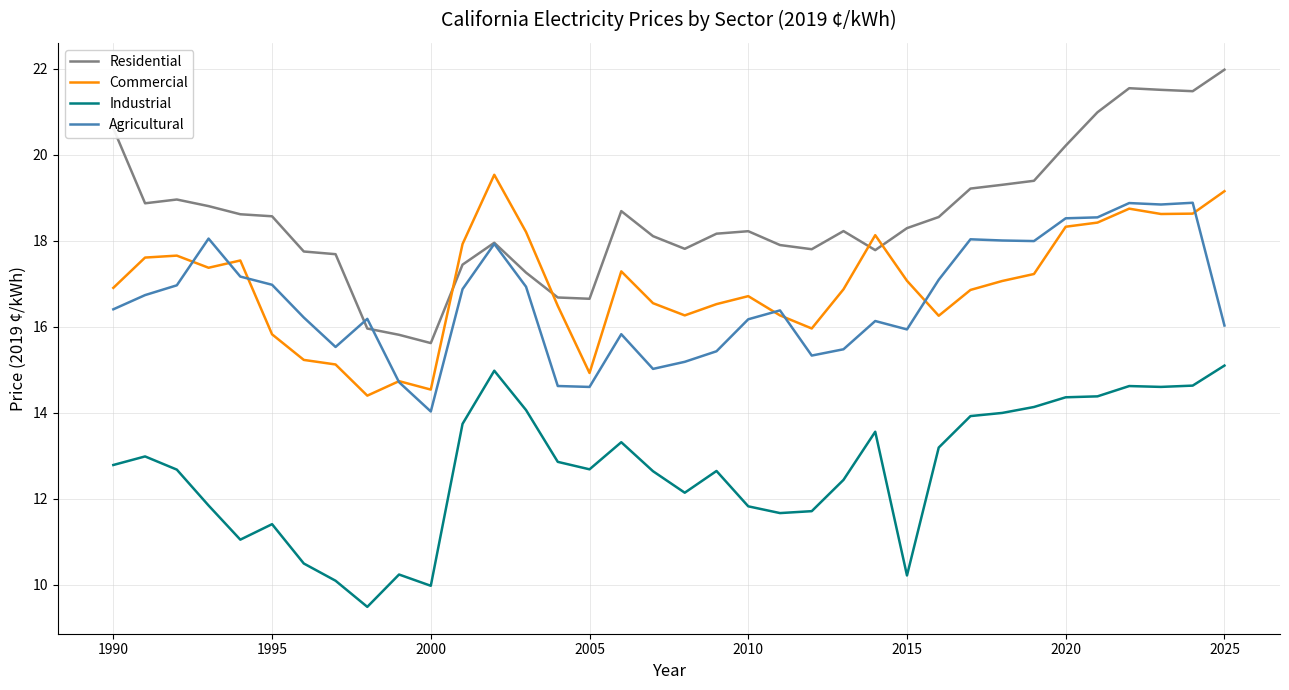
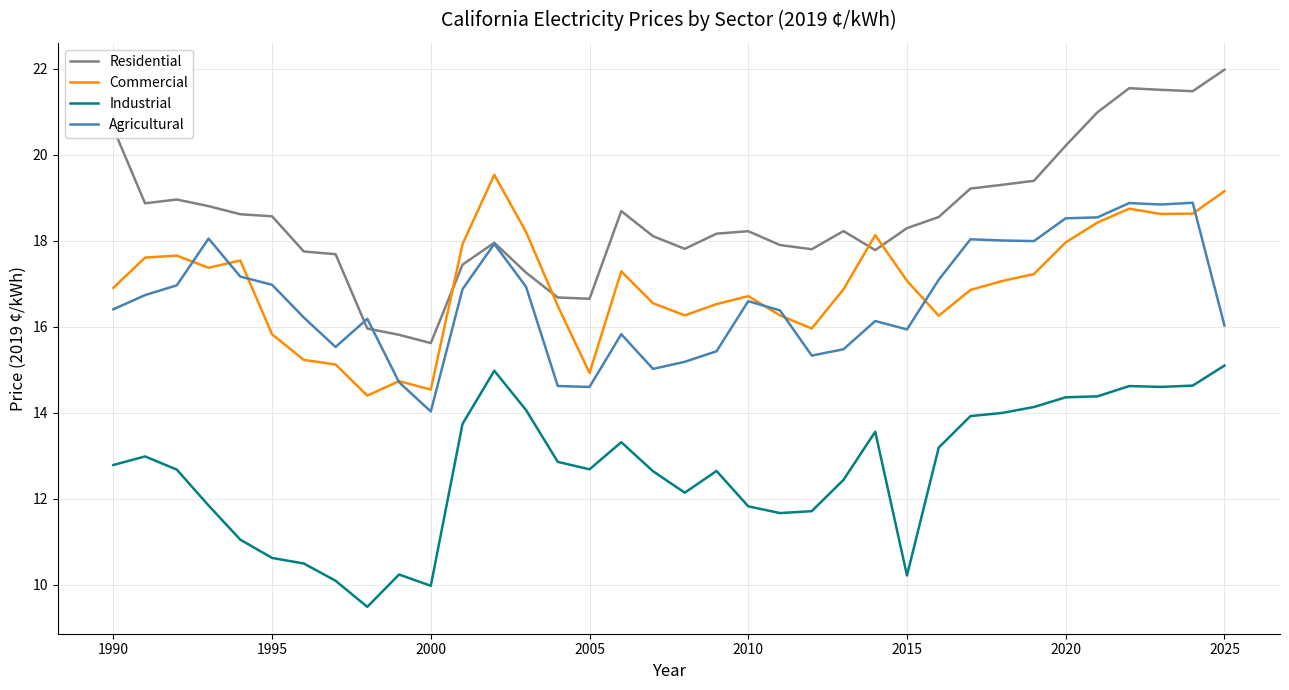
Industrial, 1995: 11.4 -> 10.6
Agricultural, 2010: 16.2 -> 16.6
Commercial, 2020: 18.3 -> 18.0
